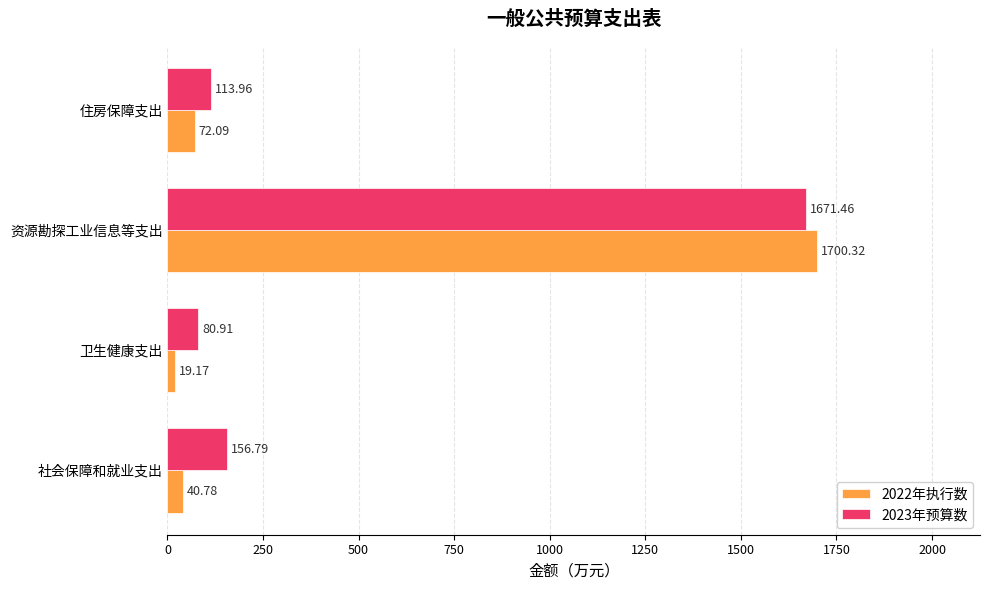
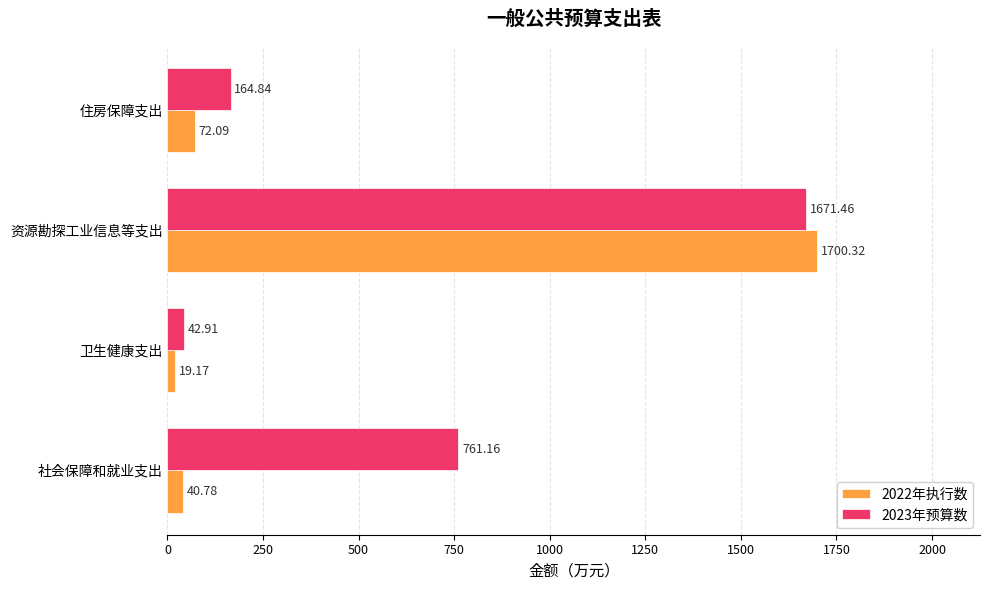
2023年预算数, 住房保障支出: 113.96 -> 164.84
2023年预算数, 卫生健康支出: 80.91 -> 42.91
2023年预算数, 社会保障和就业支出: 156.79 -> 761.16
